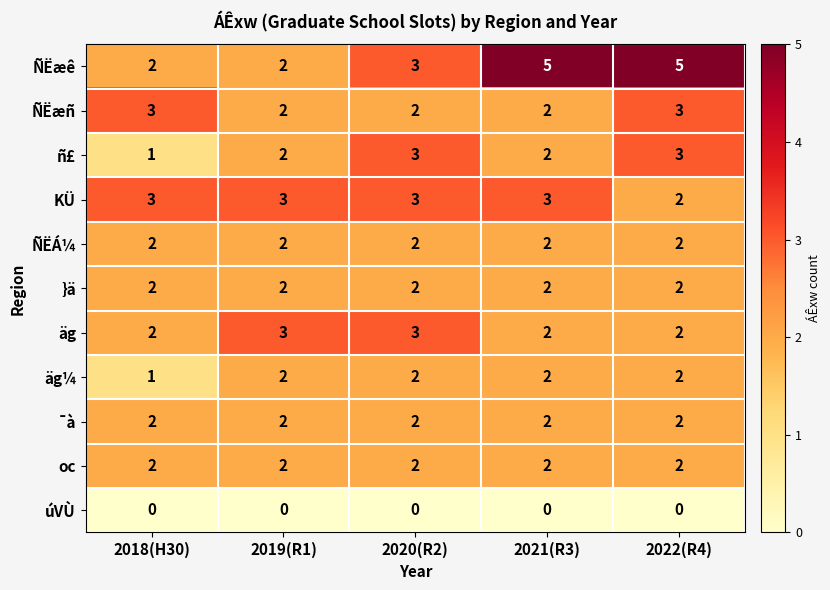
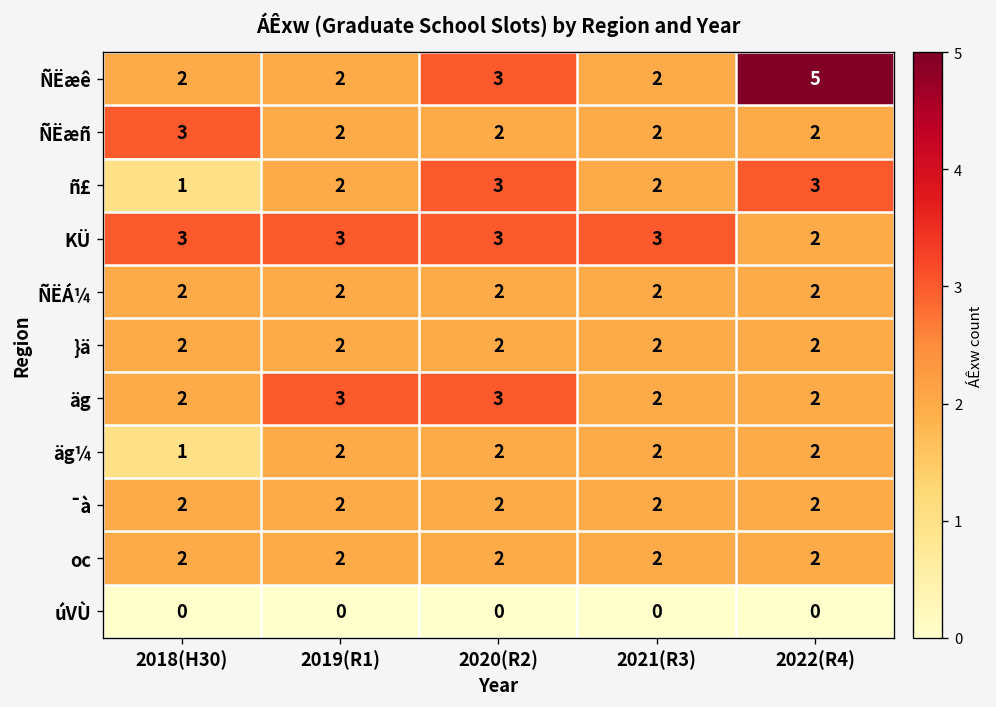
ÑËæê, 2021(R3): 5 -> 2
ÑËæñ, 2022(R4): 3 -> 2
